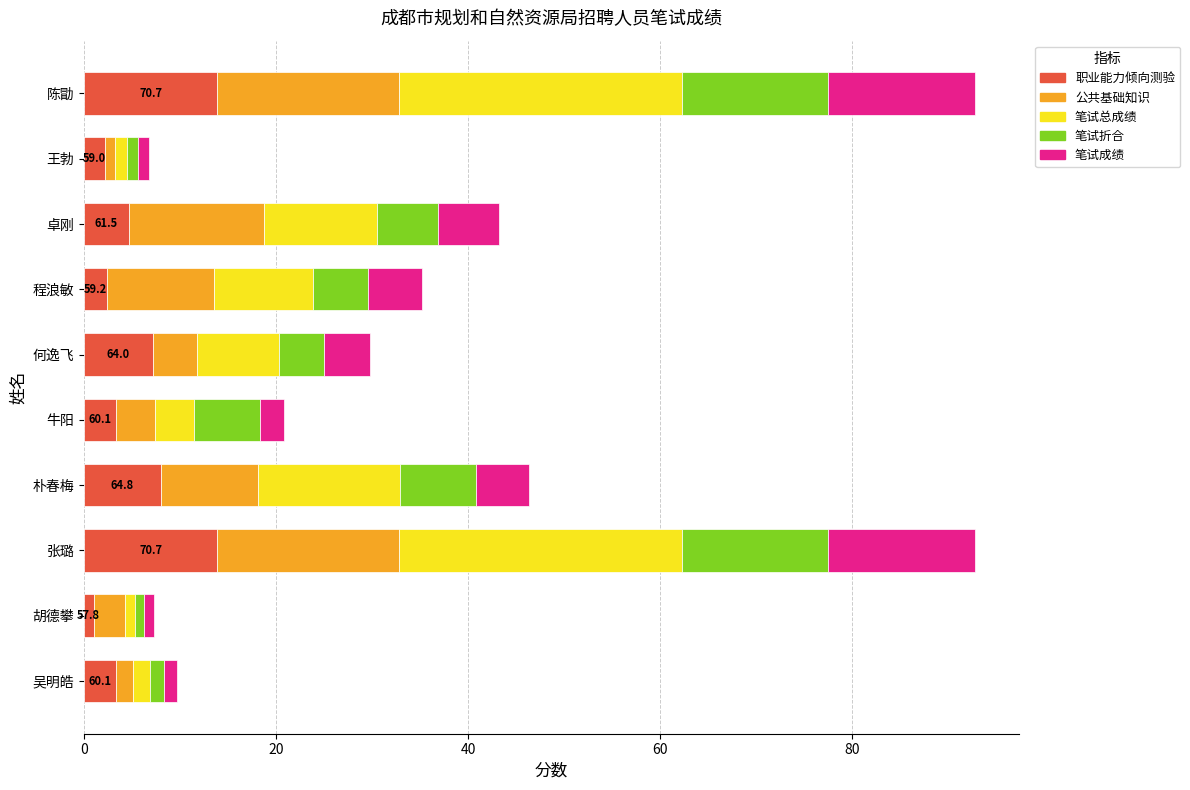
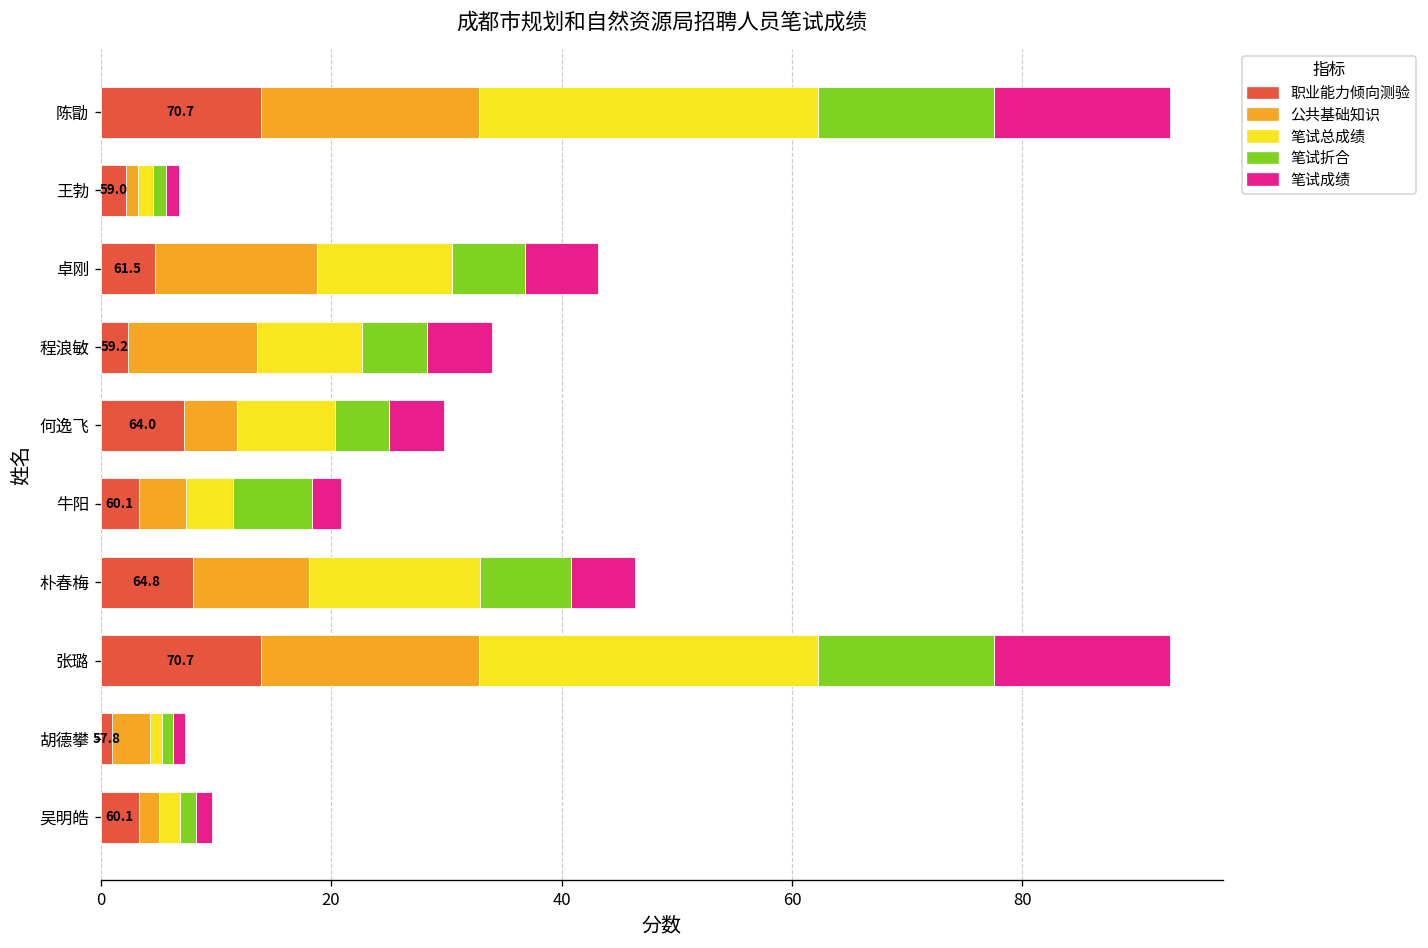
笔试总成绩, 程浪敏: 10 -> 9
